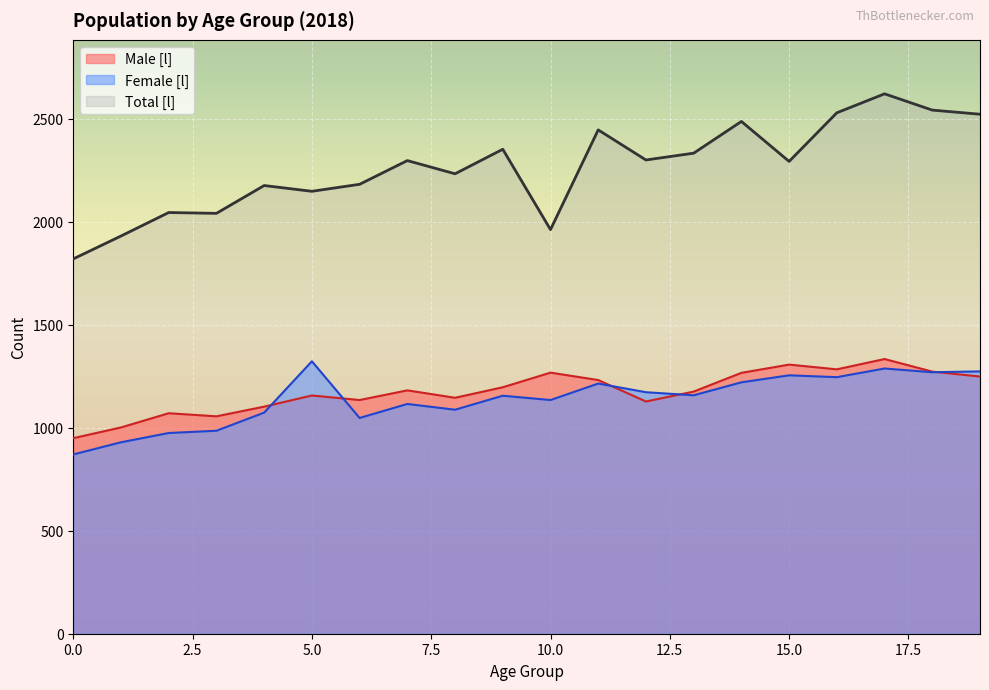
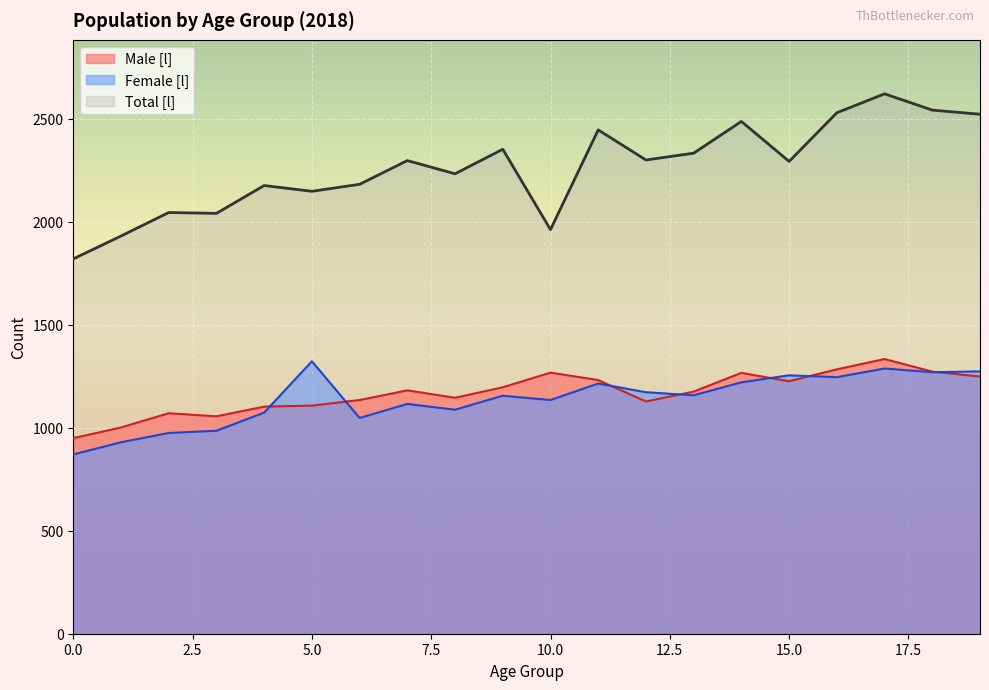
Male [l], 5.0: 1160 -> 1110
Male [l], 15.0: 1310 -> 1230
